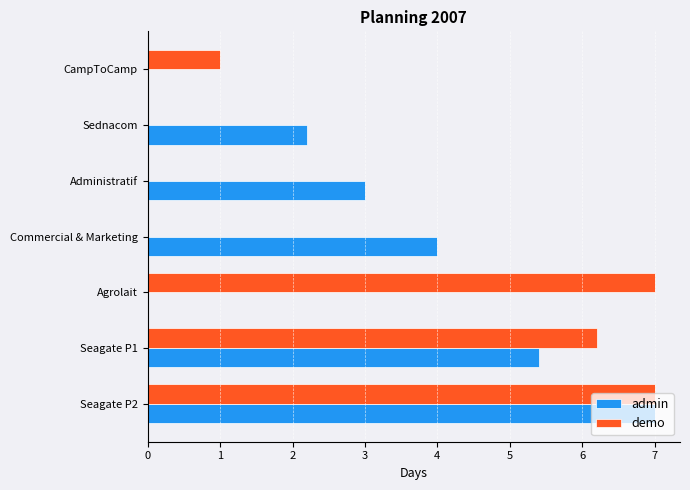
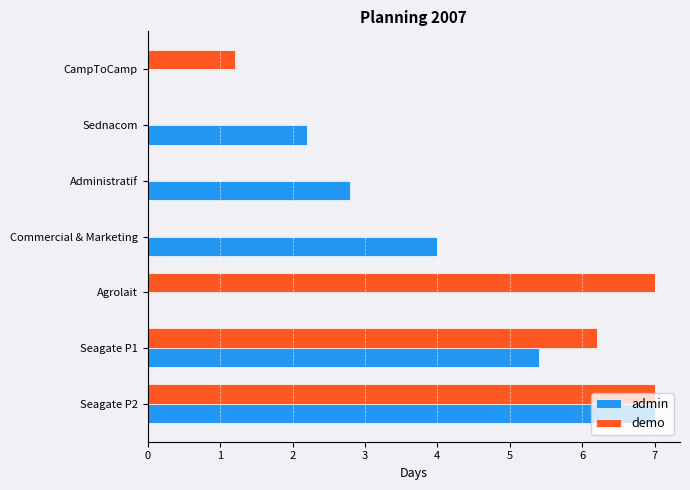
demo, CampToCamp: 1.0 -> 1.2
admin, Administratif: 3.0 -> 2.8
